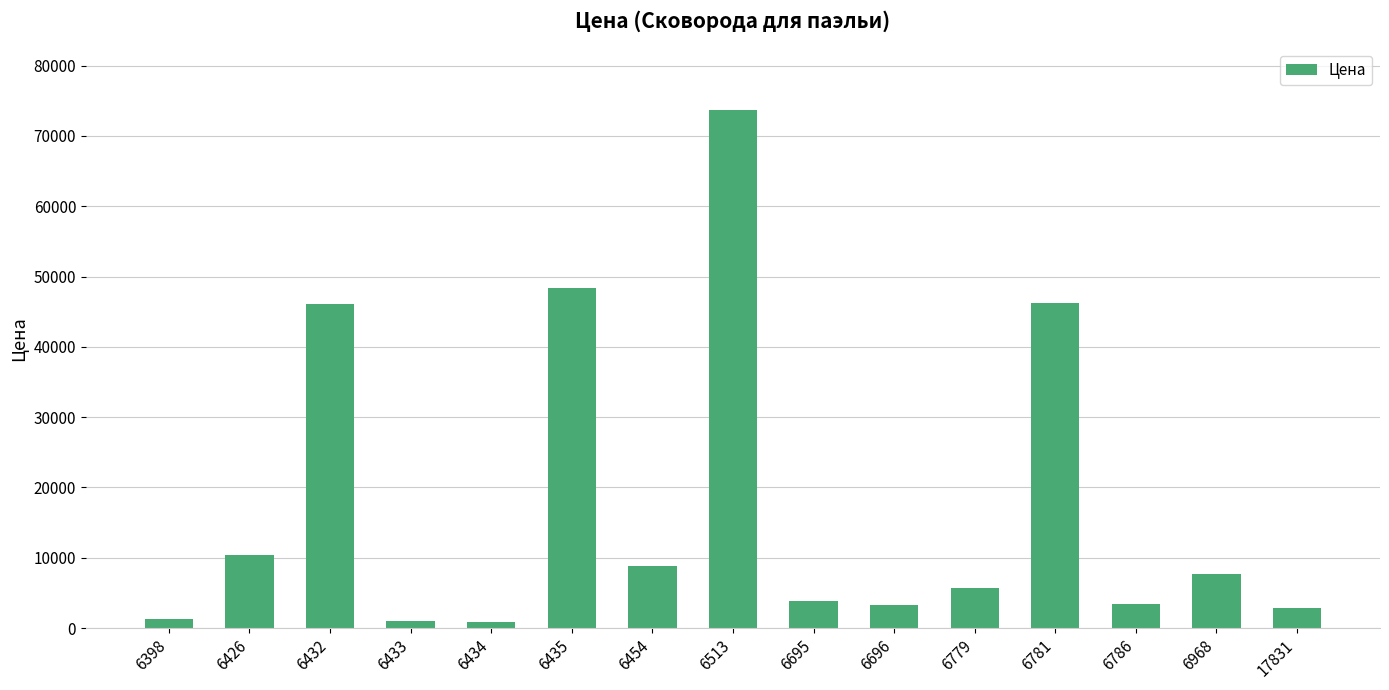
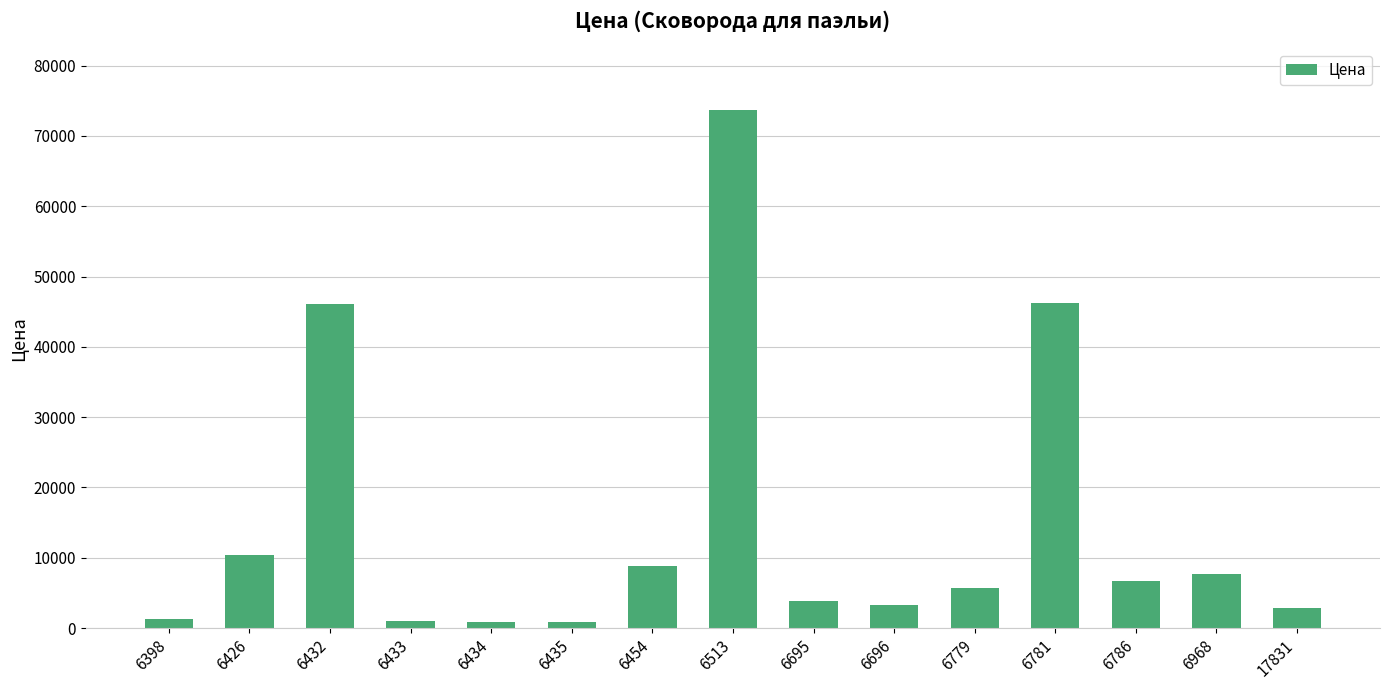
6435: 48000 -> 1000
6786: 3000 -> 7000
